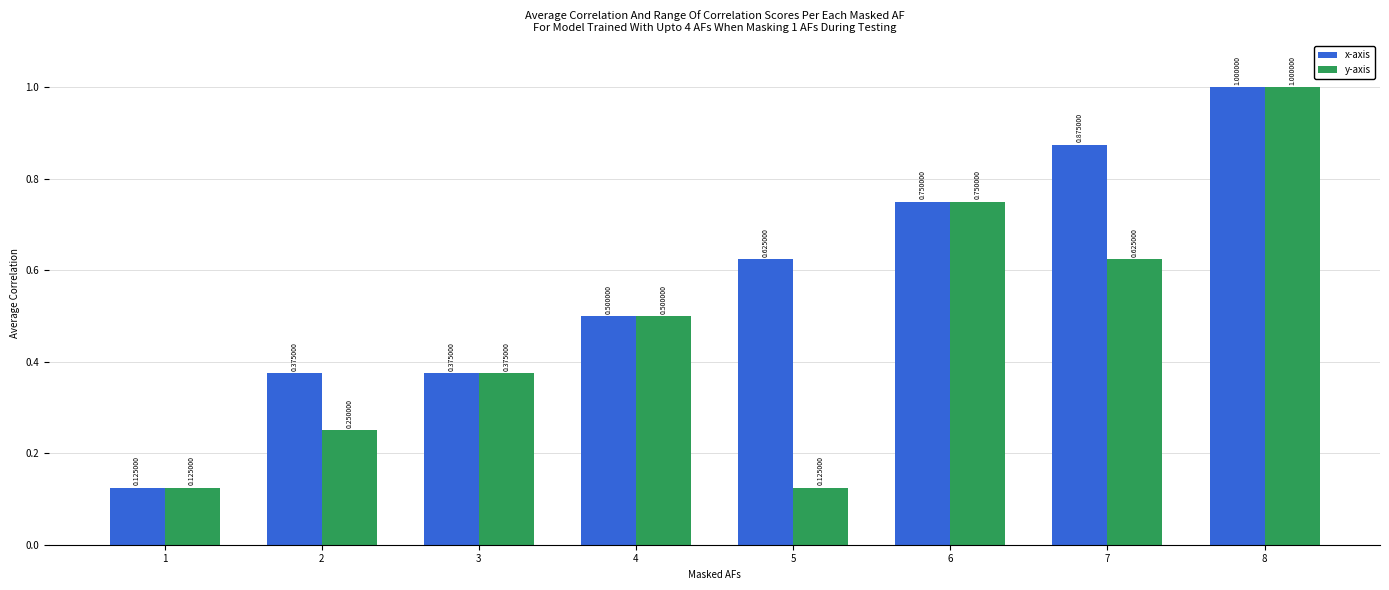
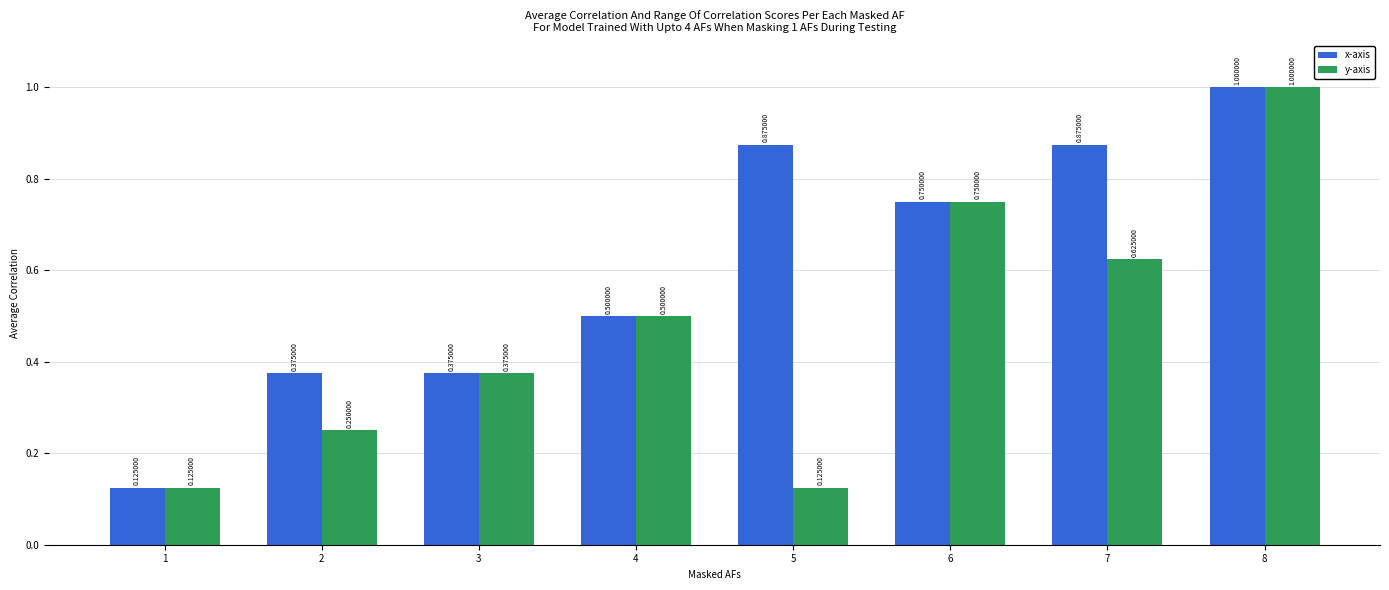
x-axis, 5: 0.625000 -> 0.875000
